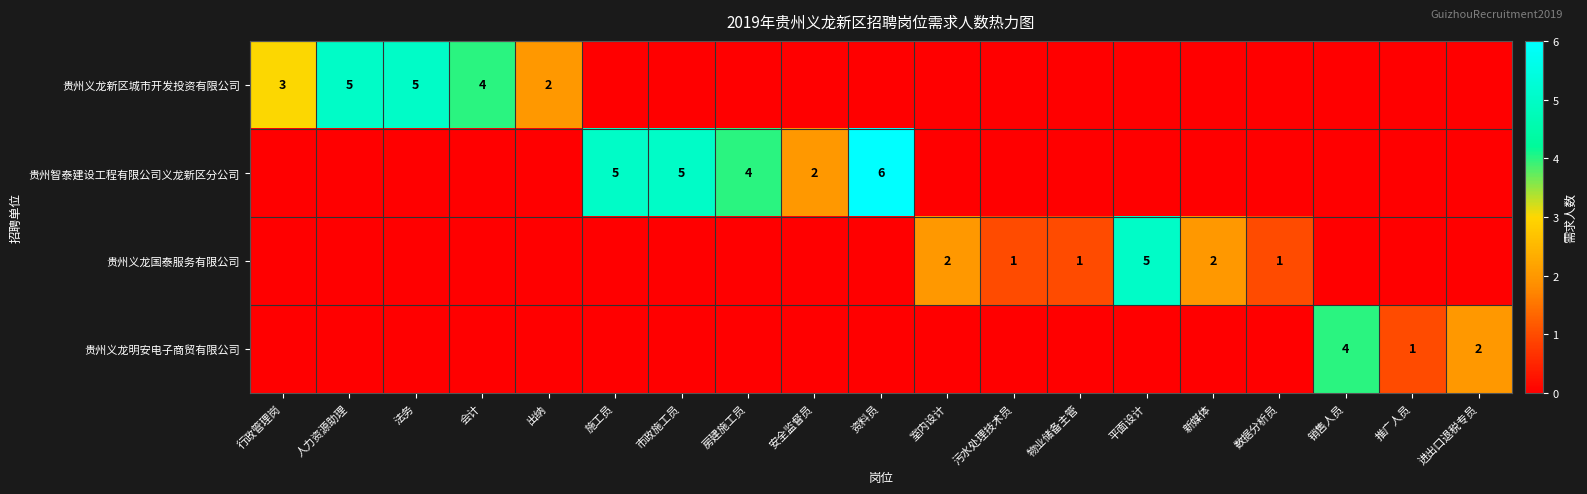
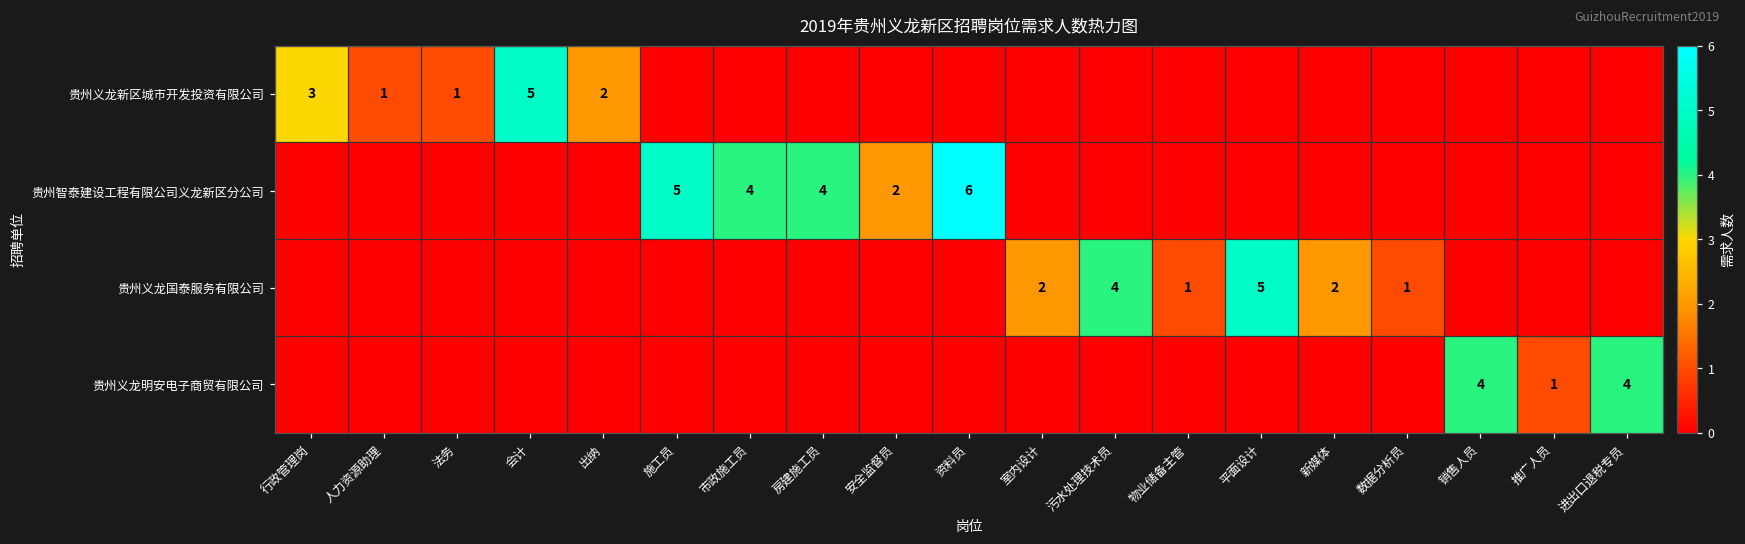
贵州义龙新区城市开发投资有限公司, 人力资源助理: 5 -> 1
贵州义龙新区城市开发投资有限公司, 法务: 5 -> 1
贵州义龙新区城市开发投资有限公司, 会计: 4 -> 5
贵州智泰建设工程有限公司义龙新区分公司, 市政施工员: 5 -> 4
贵州义龙国泰服务有限公司, 污水处理技术员: 1 -> 4
贵州义龙明安电子商贸有限公司, 进出口退税专员: 2 -> 4
